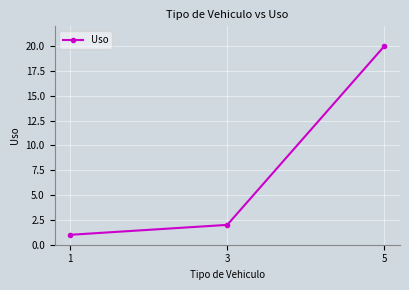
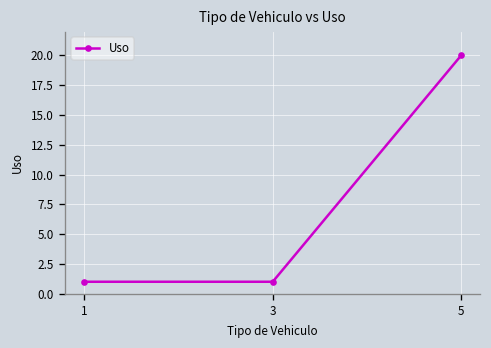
3: 2 -> 1
